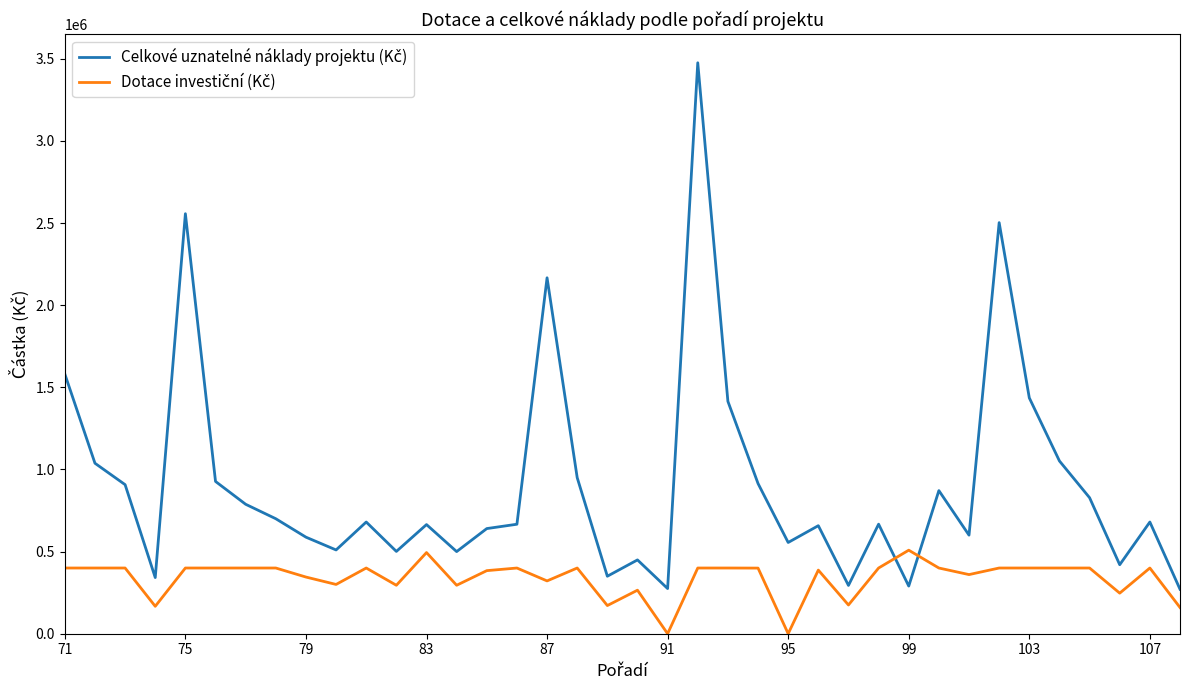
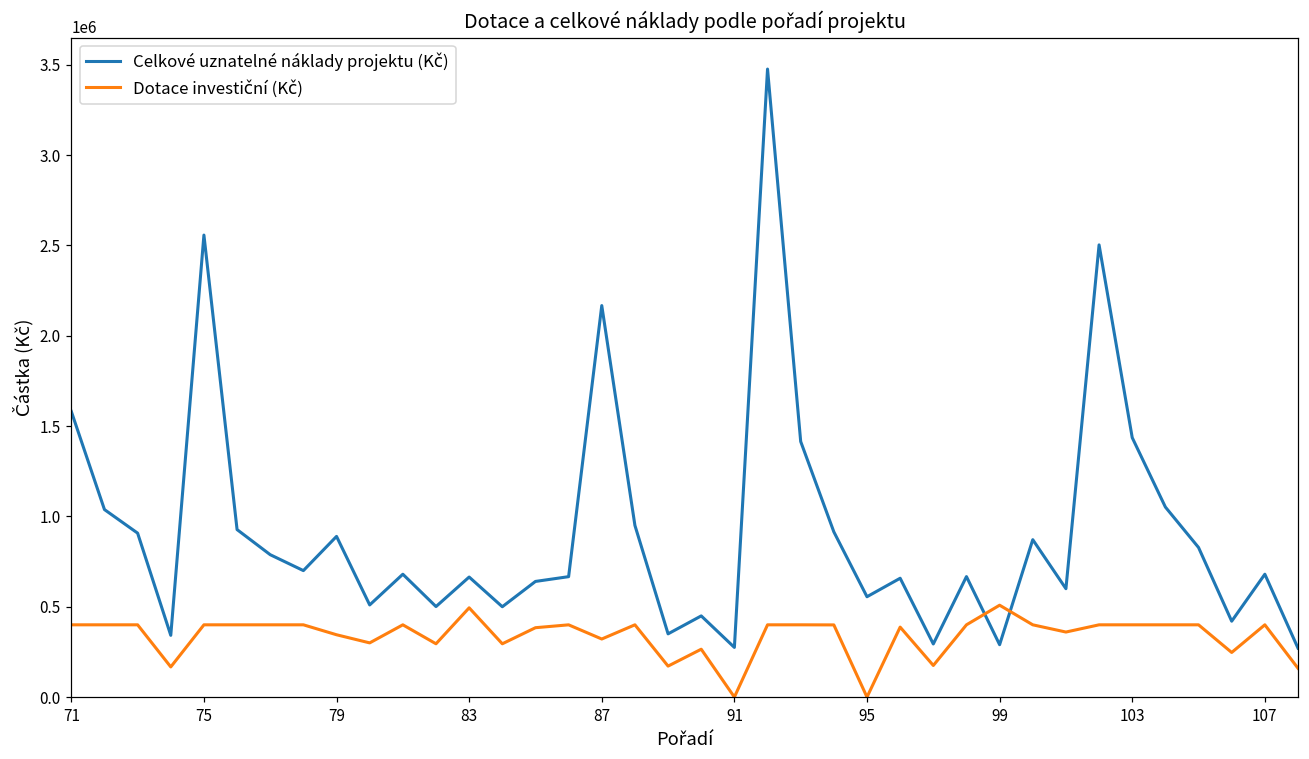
Celkové uznatelné náklady projektu (Kč), 79: 590000 -> 890000
